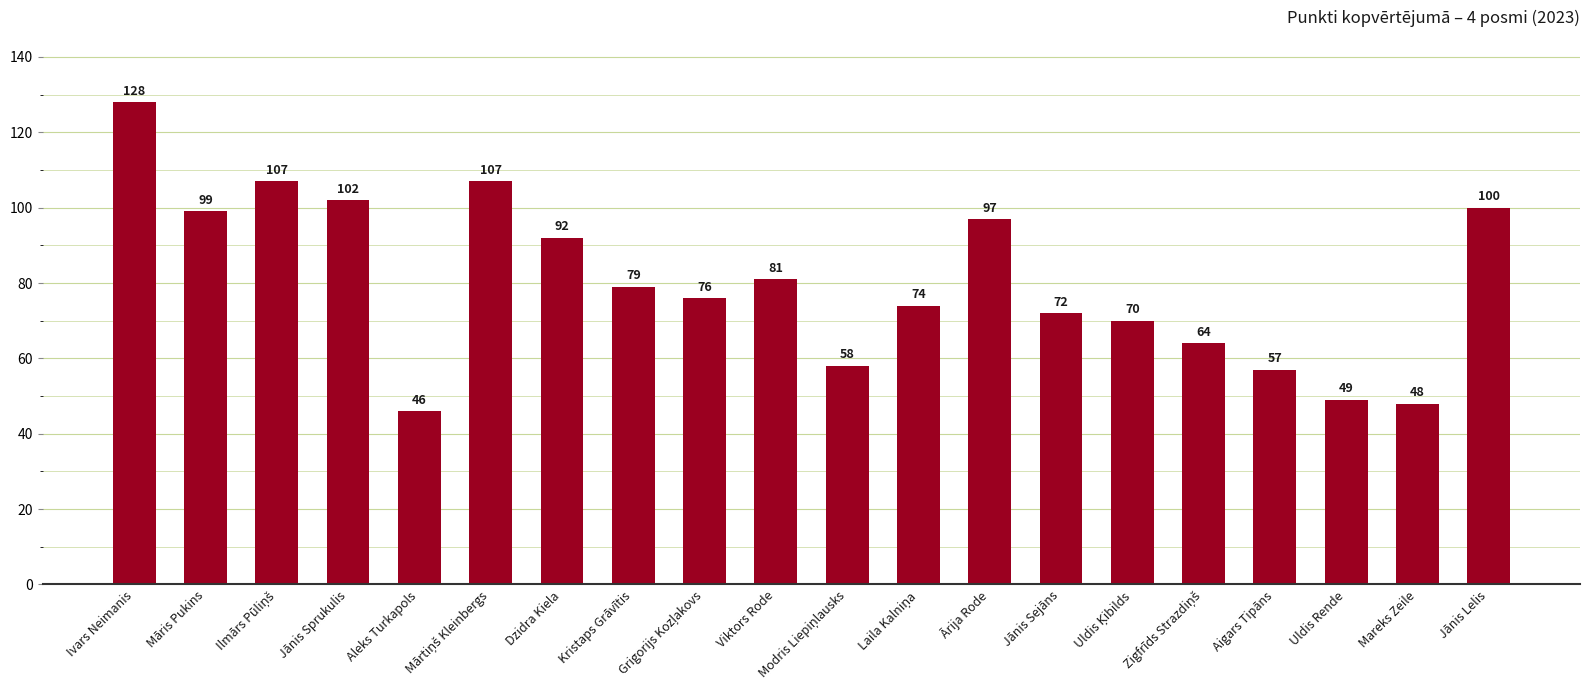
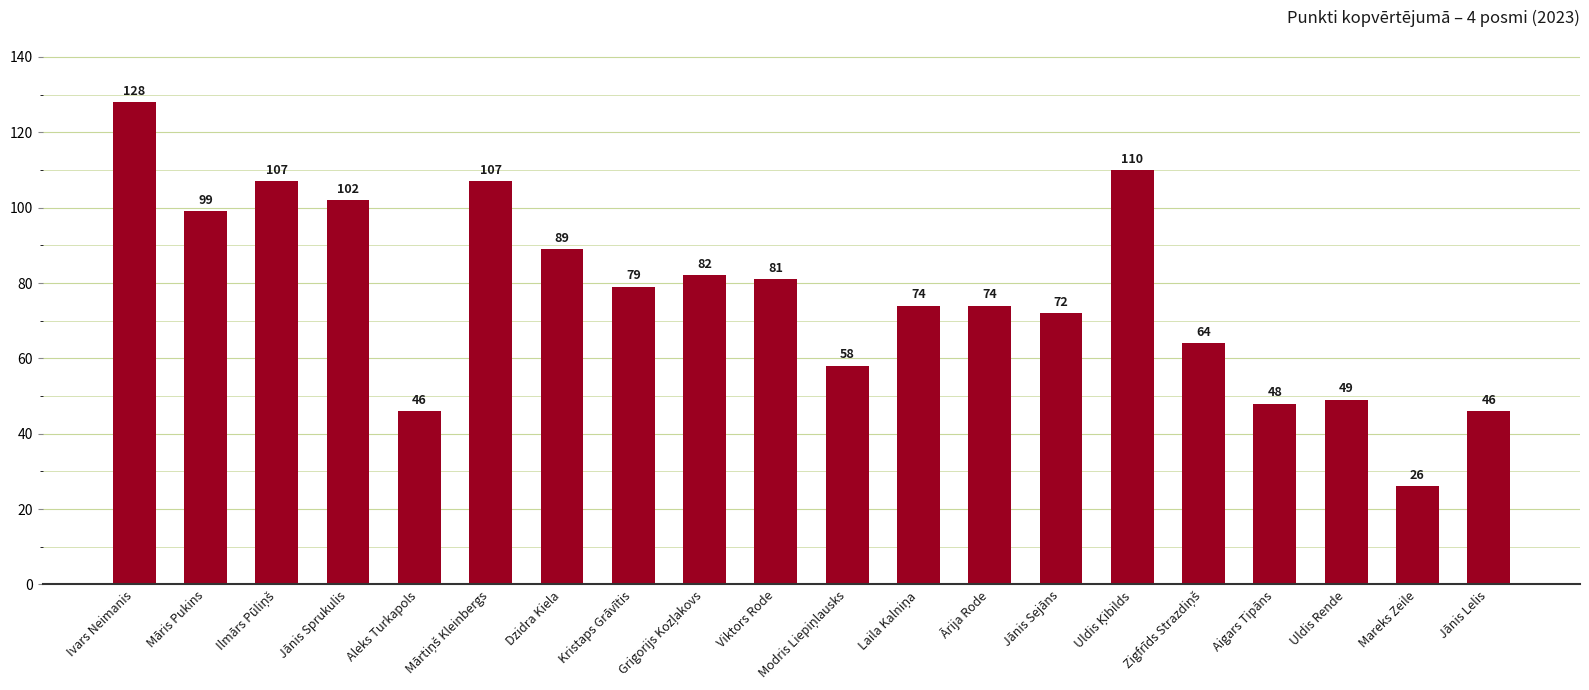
Dzidra Kiela: 92 -> 89
Grigorijs Kozļakovs: 76 -> 82
Ārija Rode: 97 -> 74
Uldis Ķibilds: 70 -> 110
Aigars Tipāns: 57 -> 48
Mareks Zeile: 48 -> 26
Jānis Lelis: 100 -> 46
